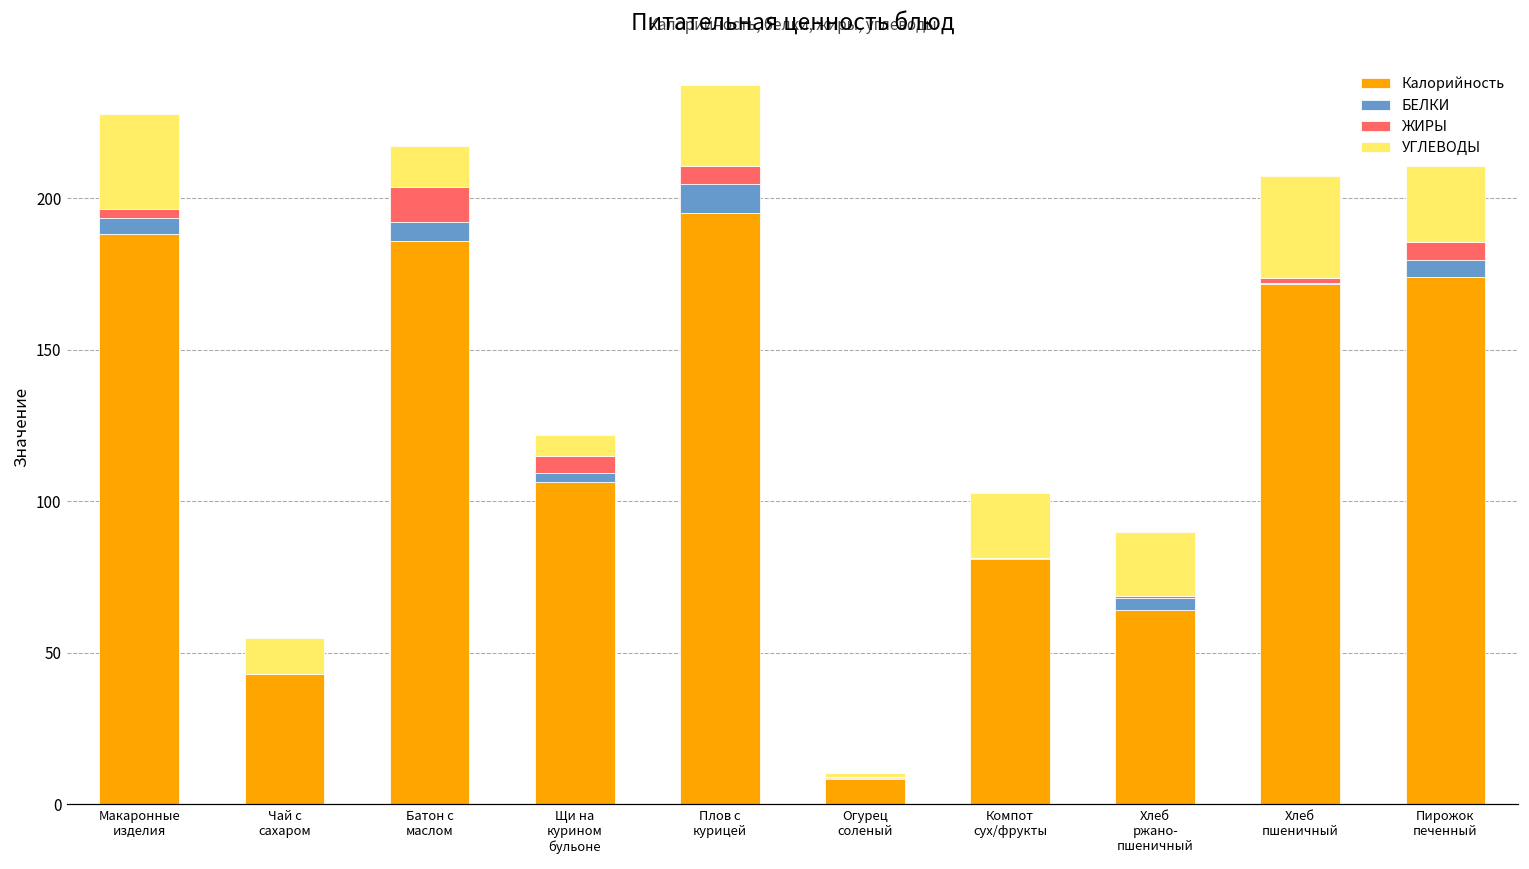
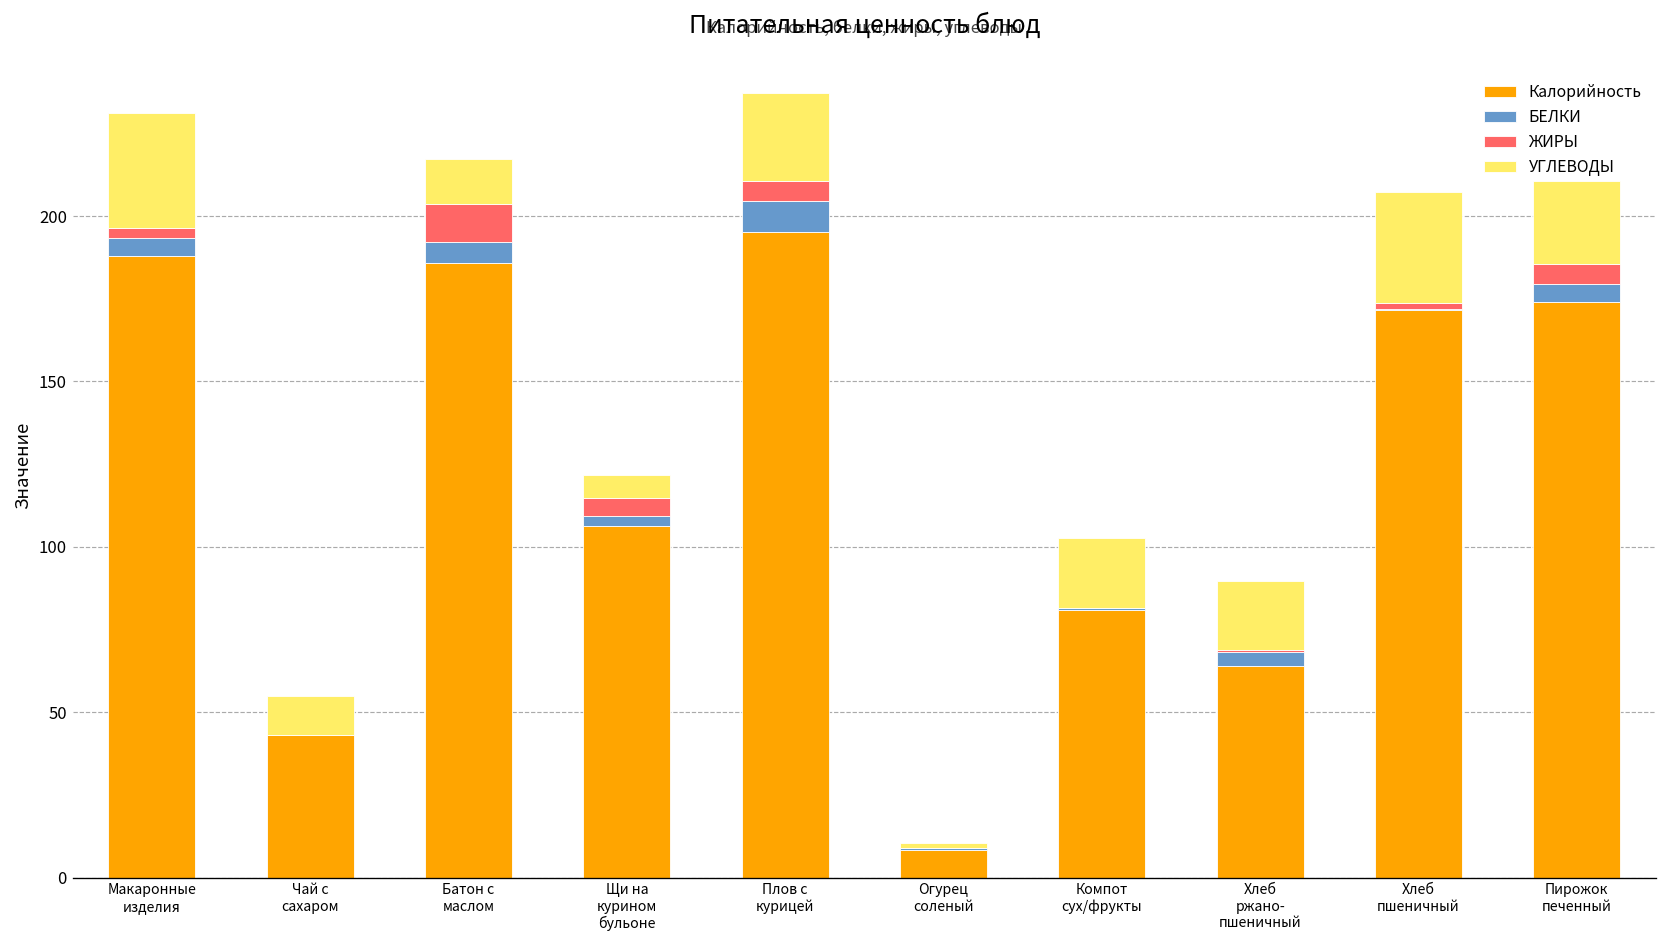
УГЛЕВОДЫ, Макаронные изделия: 31 -> 35
